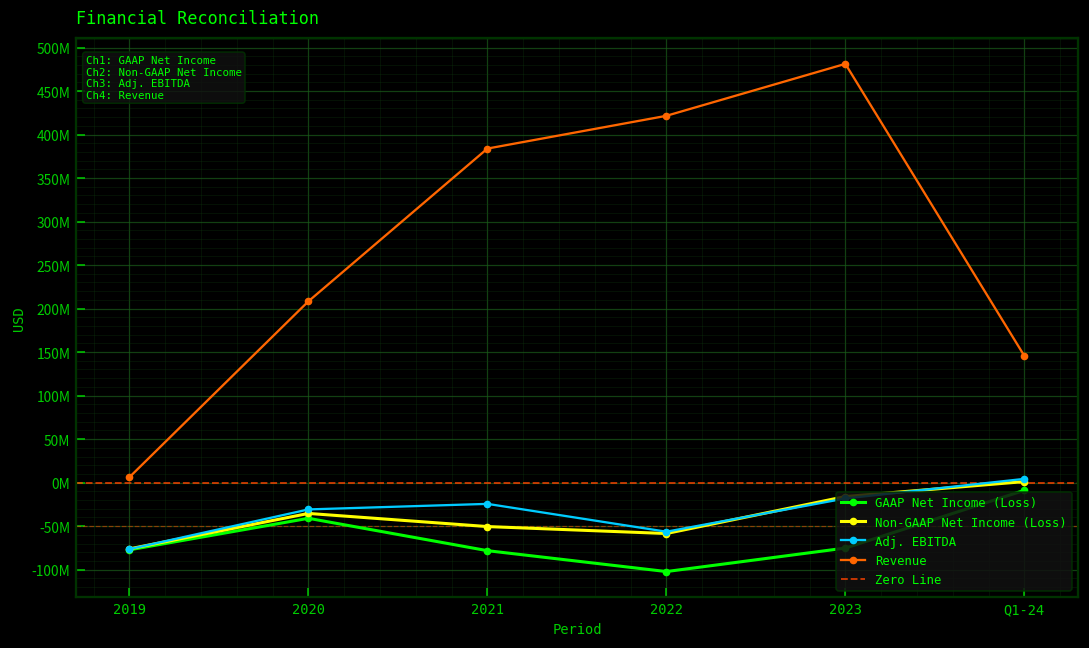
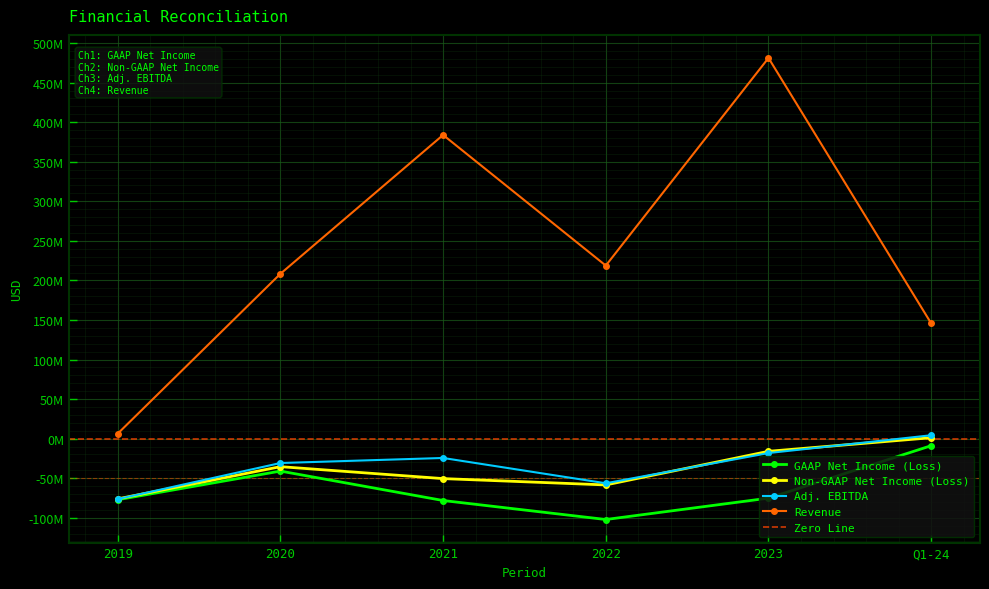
Revenue, 2022: 420000000 -> 220000000
